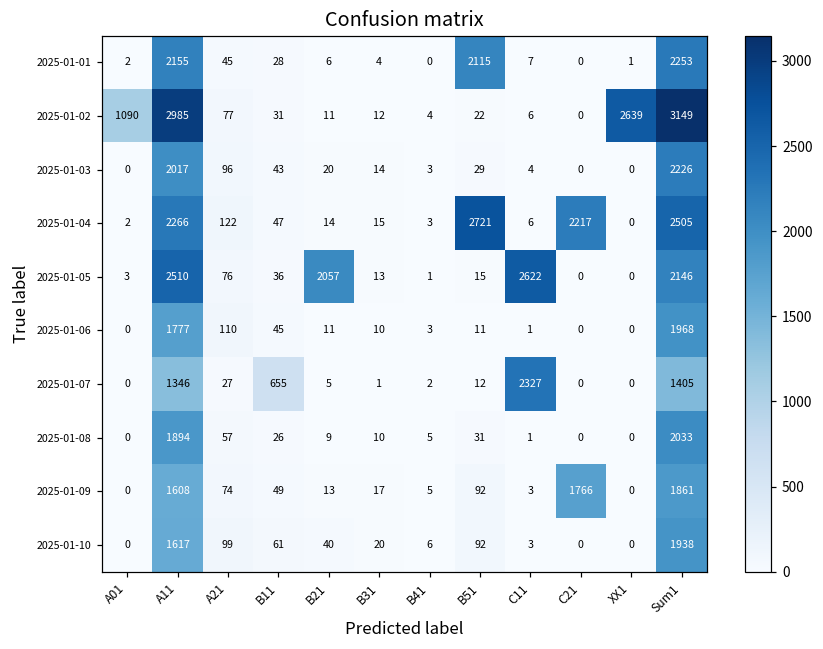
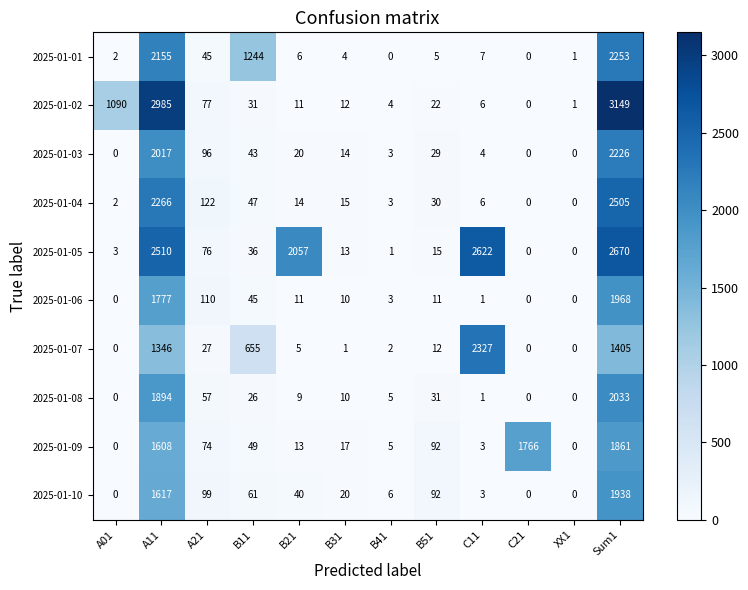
2025-01-01, B11: 28 -> 1244
2025-01-01, B51: 2115 -> 5
2025-01-02, XX1: 2639 -> 1
2025-01-04, B51: 2721 -> 30
2025-01-04, C21: 2217 -> 0
2025-01-05, Sum1: 2146 -> 2670
